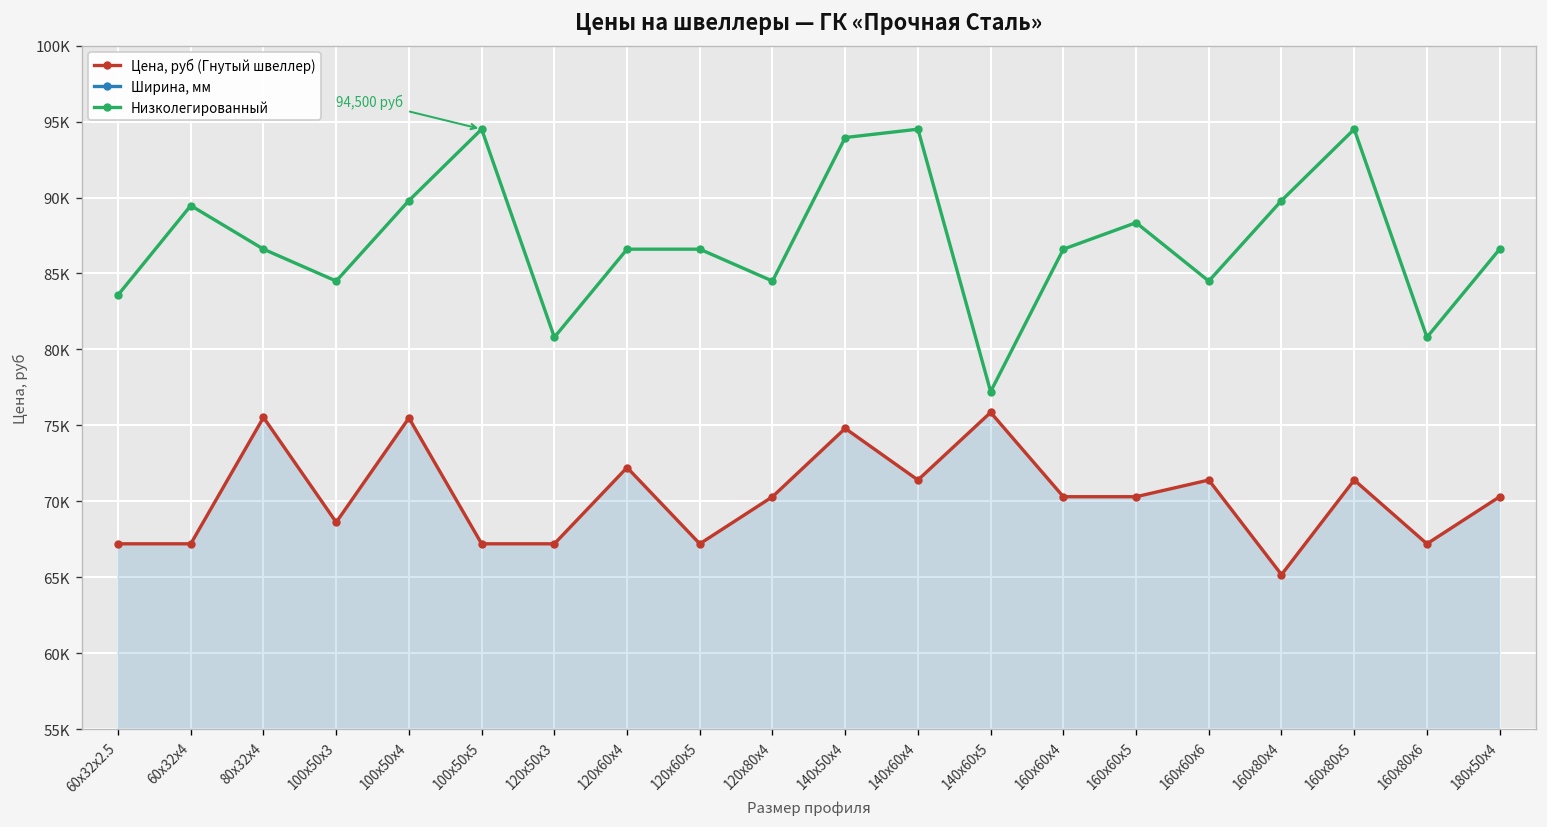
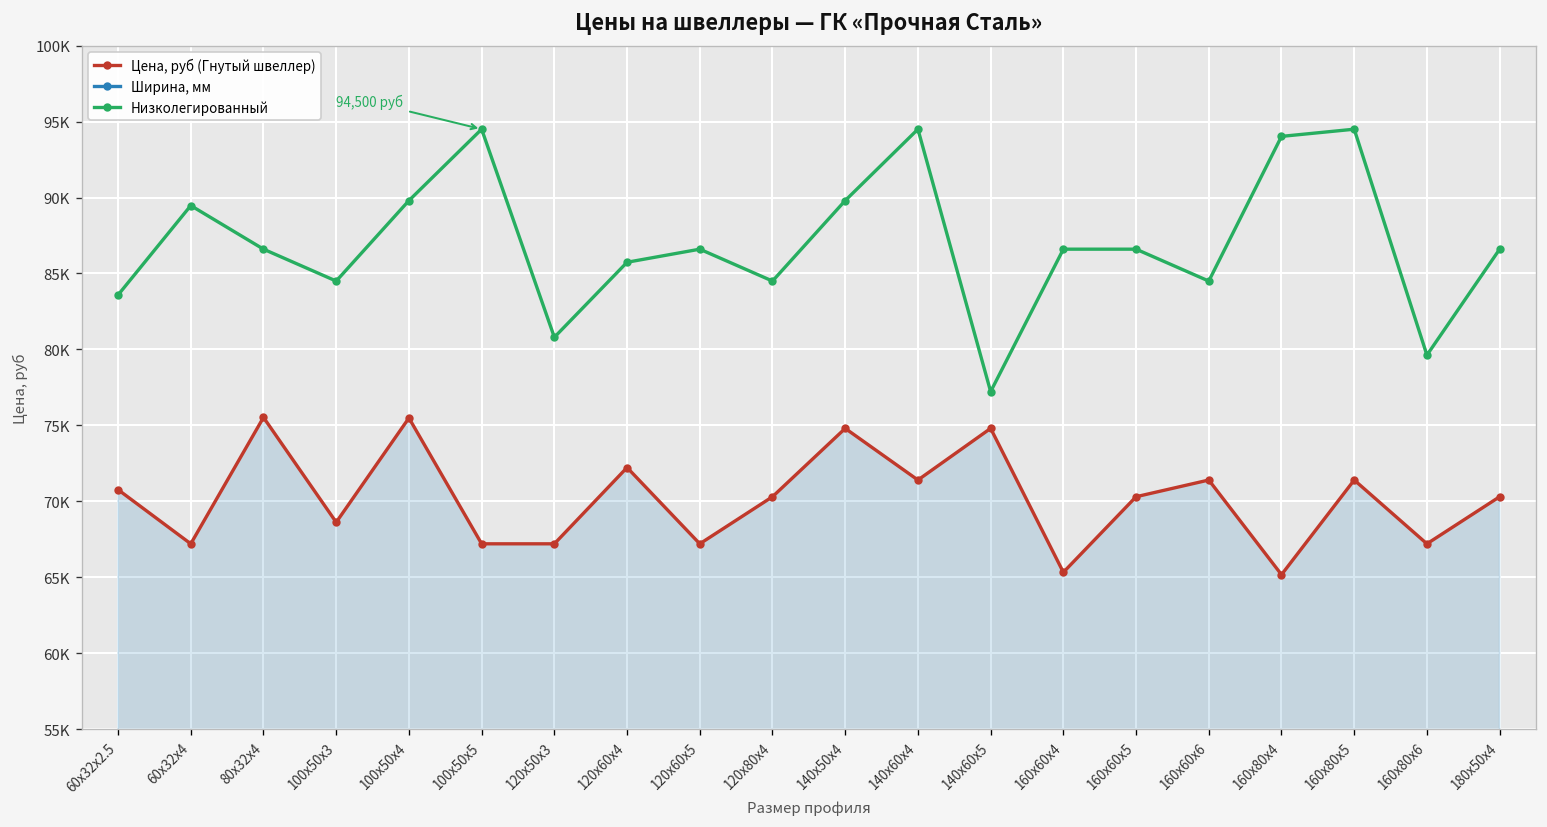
Цена, руб (Гнутый швеллер), 60x32x2.5: 67200 -> 70800
Низколегированный, 120x60x4: 86600 -> 85700
Низколегированный, 140x50x4: 94000 -> 89800
Цена, руб (Гнутый швеллер), 140x60x5: 75900 -> 74800
Цена, руб (Гнутый швеллер), 160x60x4: 70300 -> 65300
Низколегированный, 160x60x5: 88300 -> 86600
Низколегированный, 160x80x4: 89800 -> 94000
Низколегированный, 160x80x6: 80800 -> 79600
